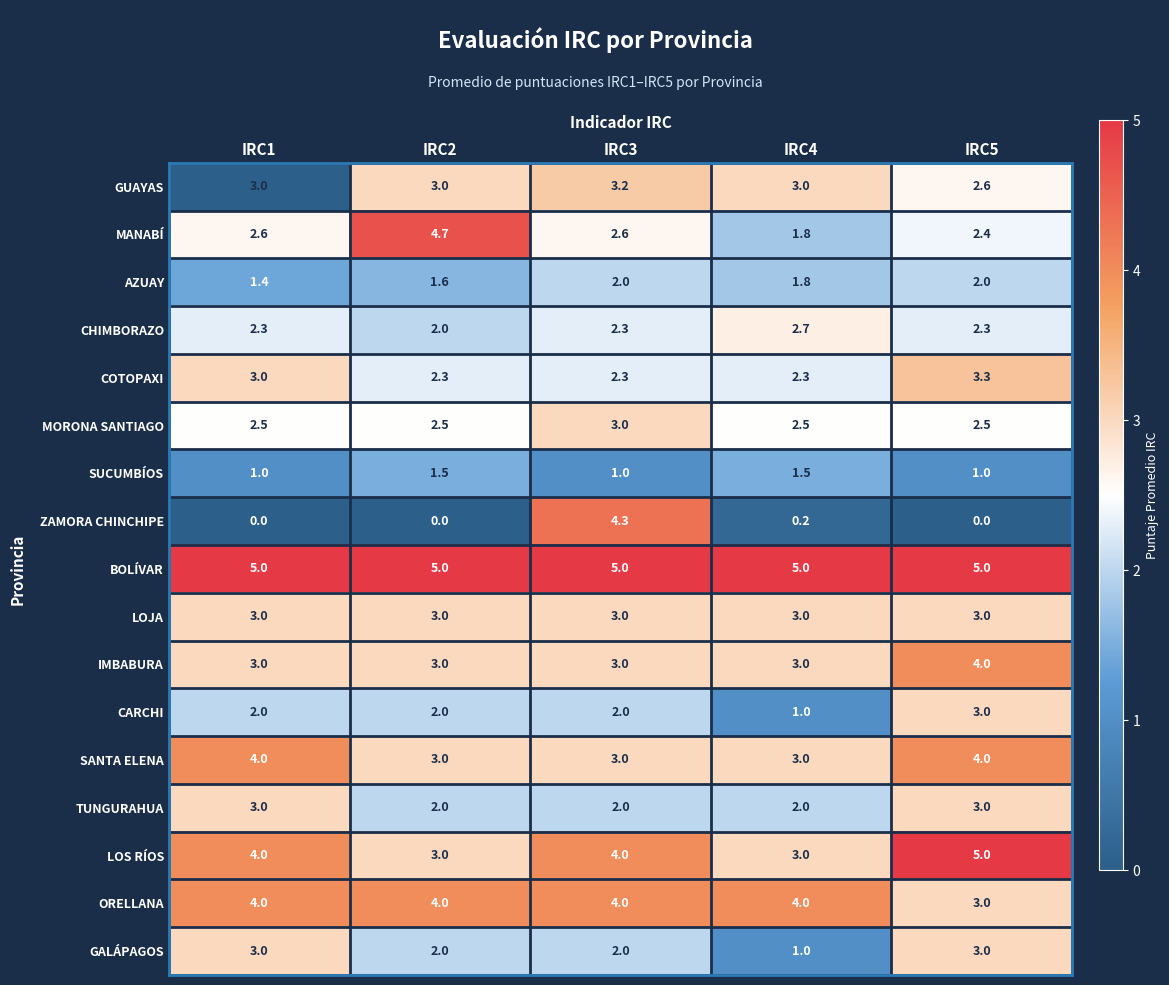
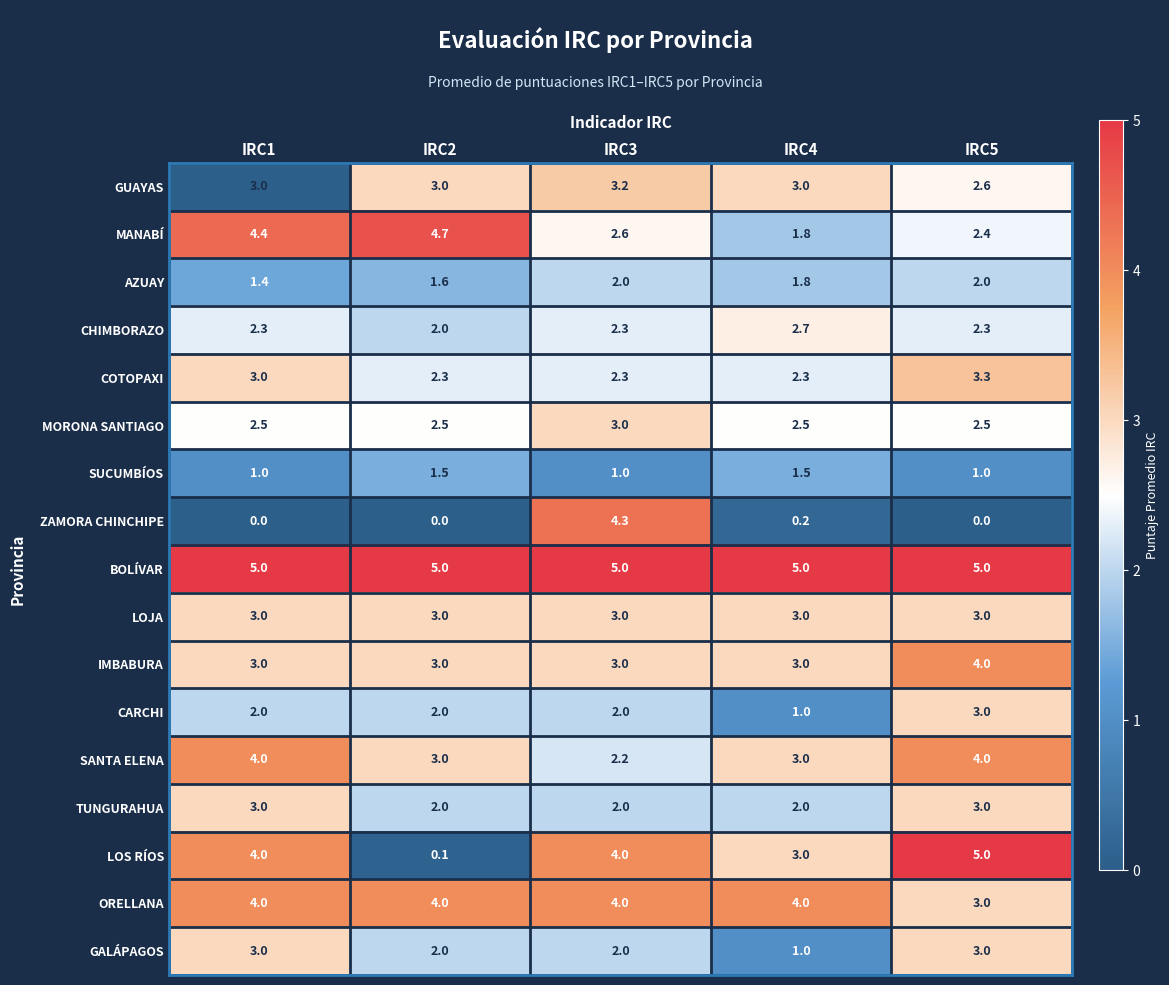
MANABÍ, IRC1: 2.6 -> 4.4
SANTA ELENA, IRC3: 3.0 -> 2.2
LOS RÍOS, IRC2: 3.0 -> 0.1
